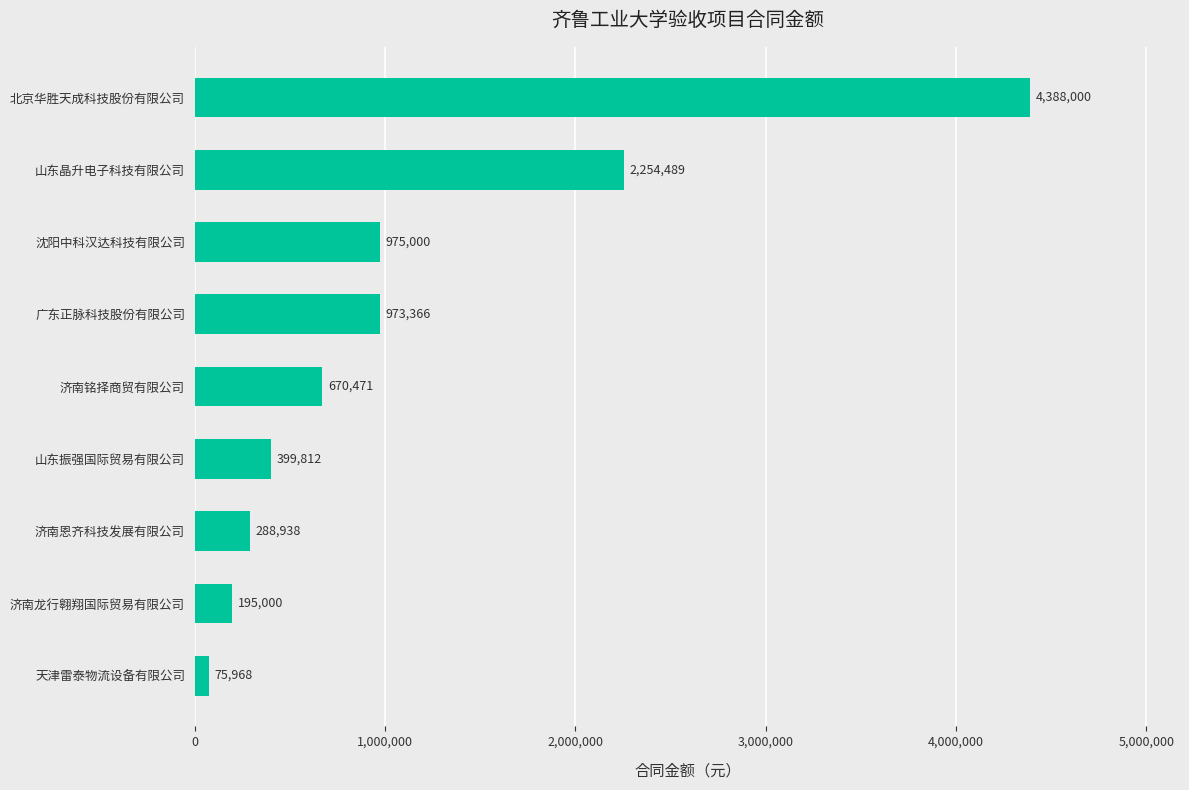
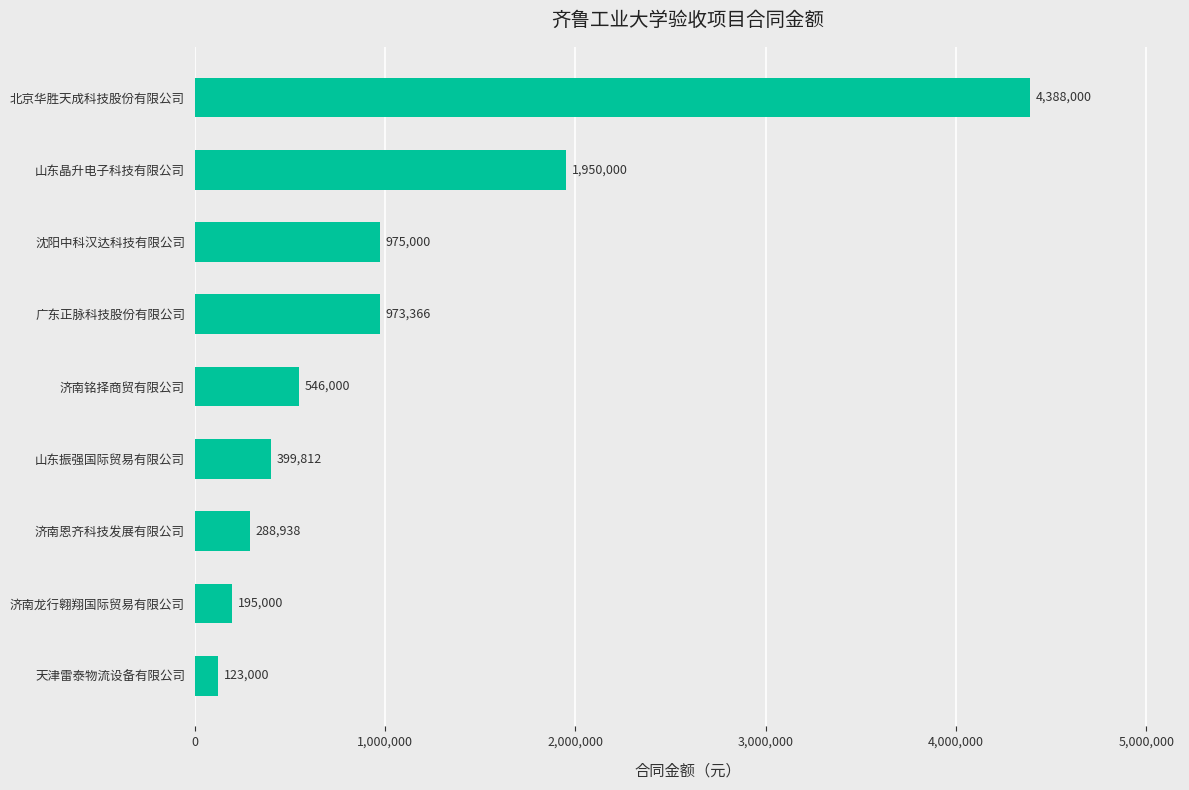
山东晶升电子科技有限公司: 2,254,489 -> 1,950,000
济南铭择商贸有限公司: 670,471 -> 546,000
天津雷泰物流设备有限公司: 75,968 -> 123,000
